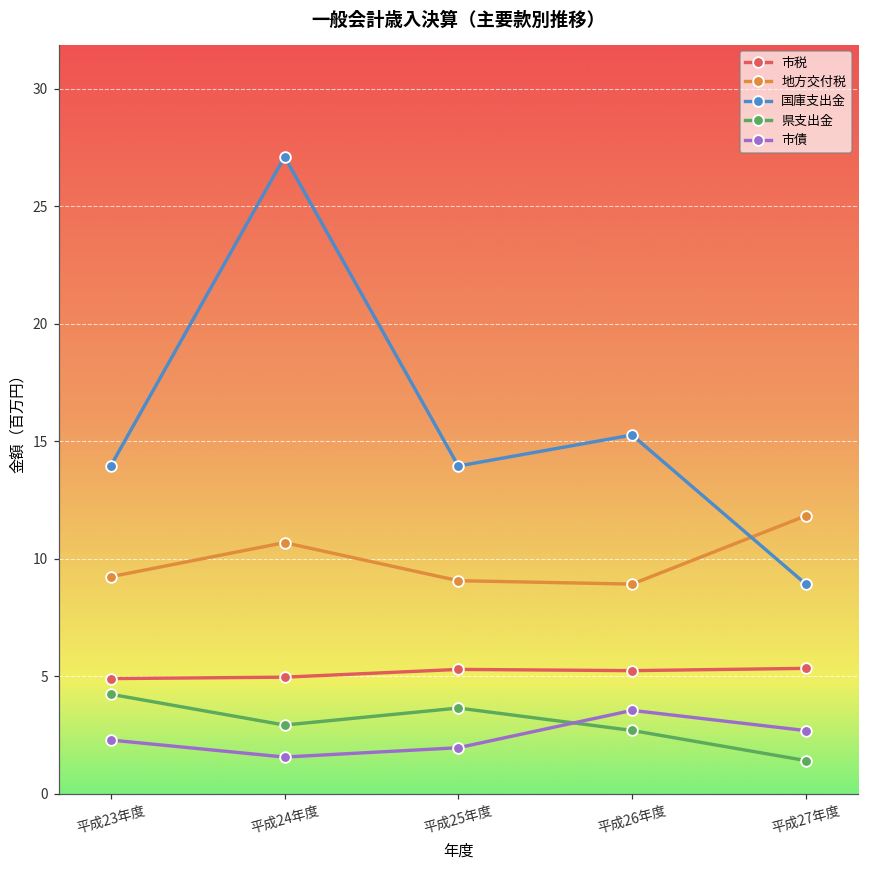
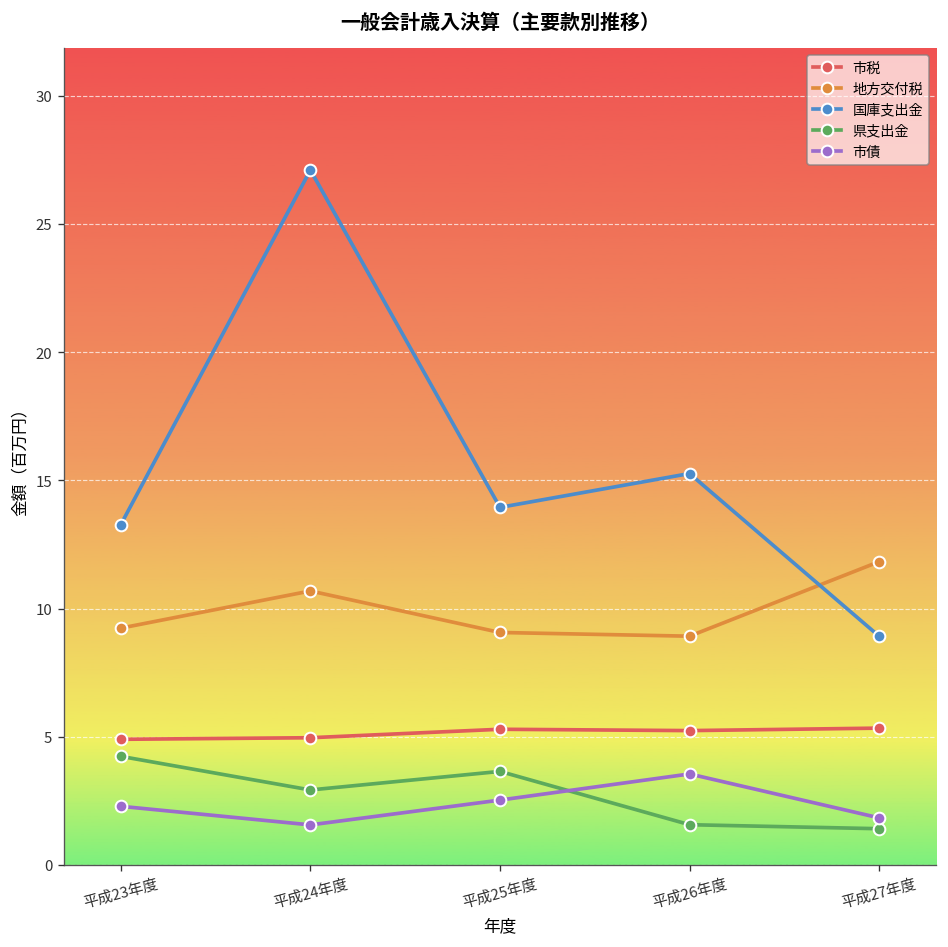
国庫支出金, 平成23年度: 14.0 -> 13.3
市債, 平成25年度: 2.0 -> 2.5
県支出金, 平成26年度: 2.7 -> 1.6
市債, 平成27年度: 2.7 -> 1.8
